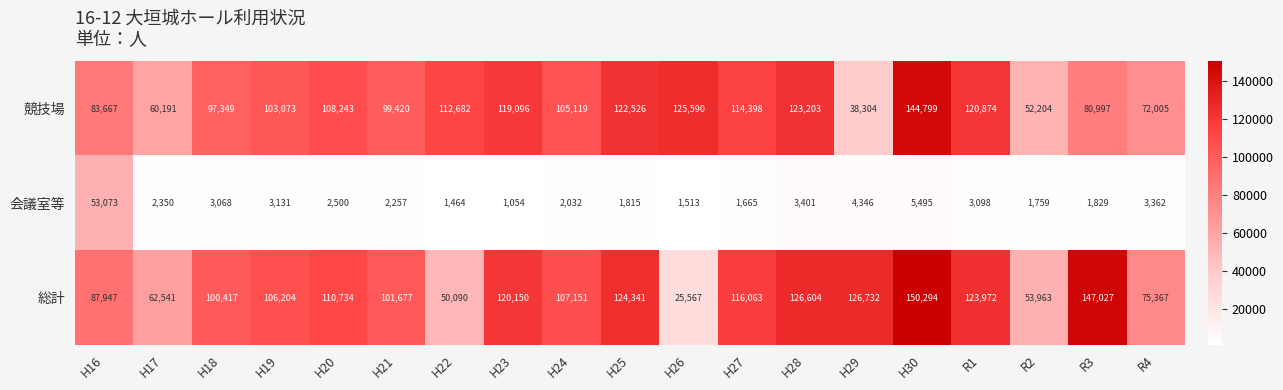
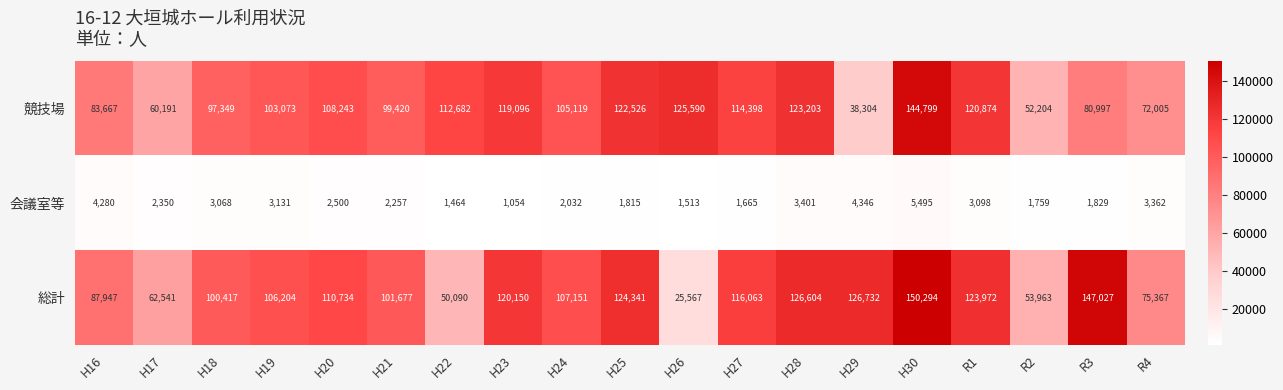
会議室等, H16: 53,073 -> 4,280
